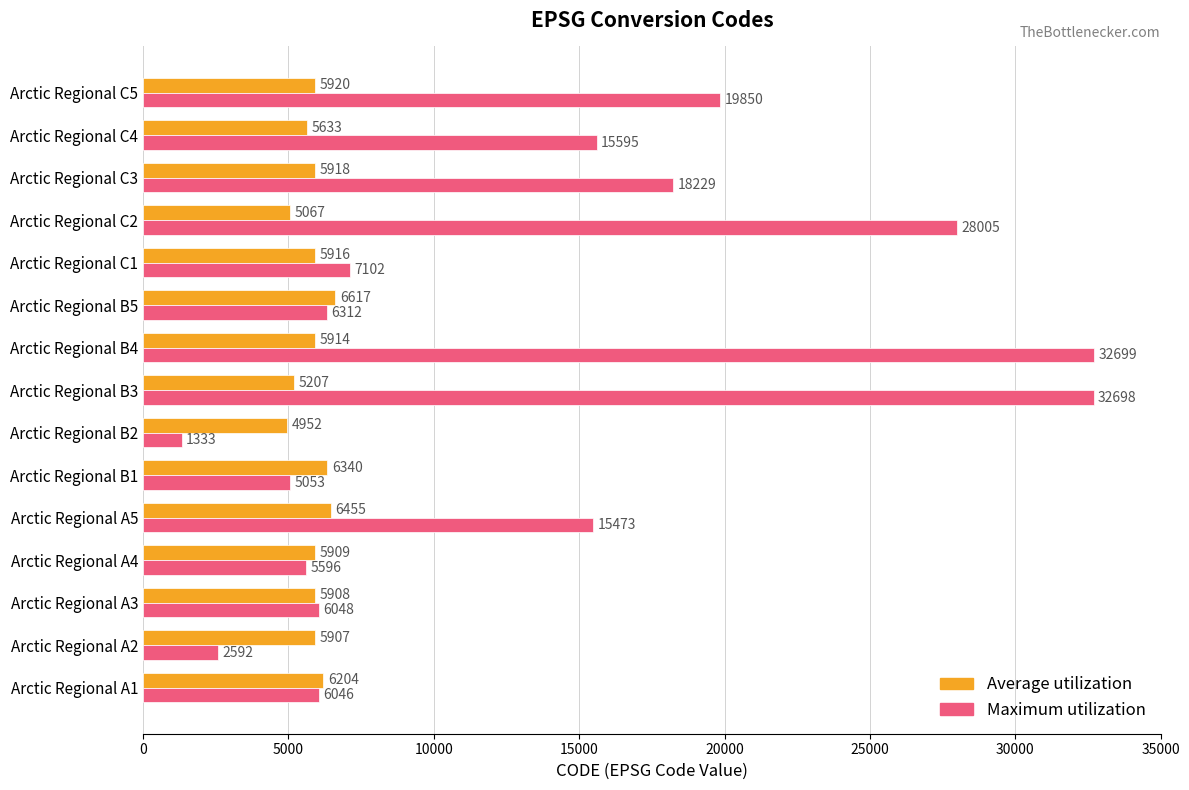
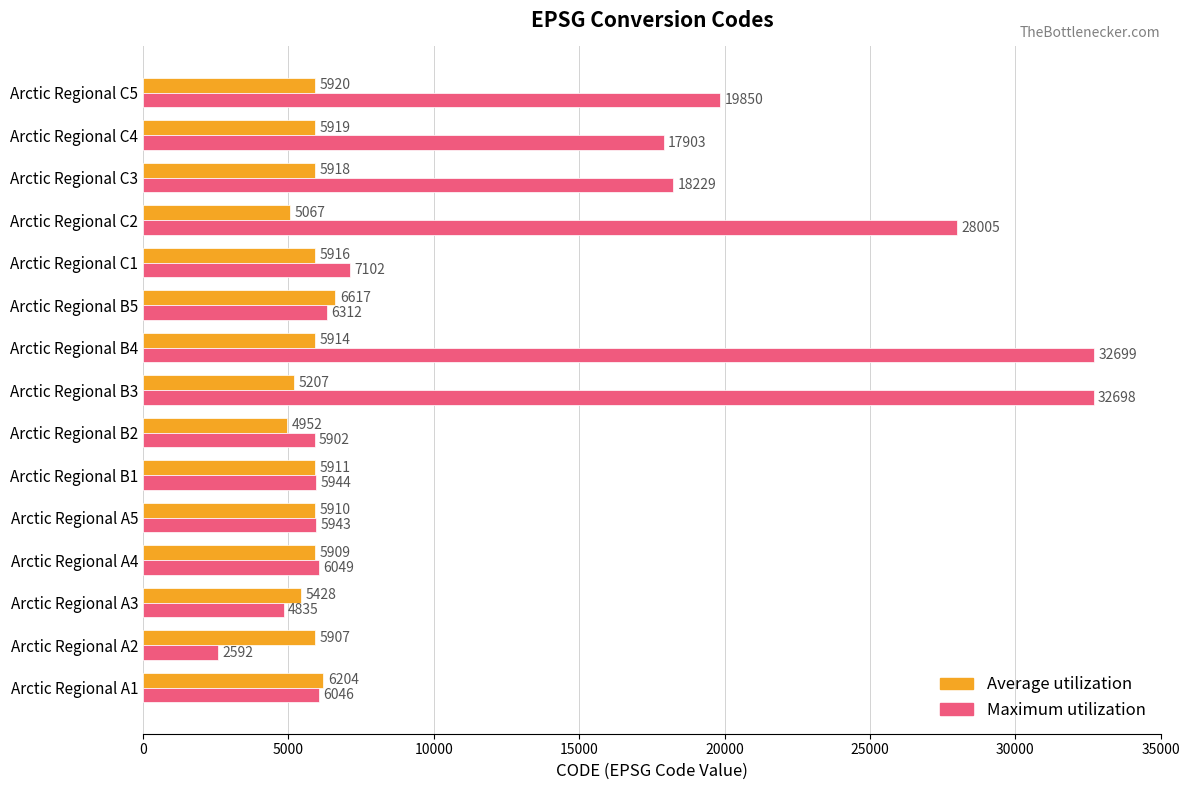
Average utilization, Arctic Regional C4: 5633 -> 5919
Maximum utilization, Arctic Regional C4: 15595 -> 17903
Maximum utilization, Arctic Regional B2: 1333 -> 5902
Average utilization, Arctic Regional B1: 6340 -> 5911
Maximum utilization, Arctic Regional B1: 5053 -> 5944
Average utilization, Arctic Regional A5: 6455 -> 5910
Maximum utilization, Arctic Regional A5: 15473 -> 5943
Maximum utilization, Arctic Regional A4: 5596 -> 6049
Average utilization, Arctic Regional A3: 5908 -> 5428
Maximum utilization, Arctic Regional A3: 6048 -> 4835
